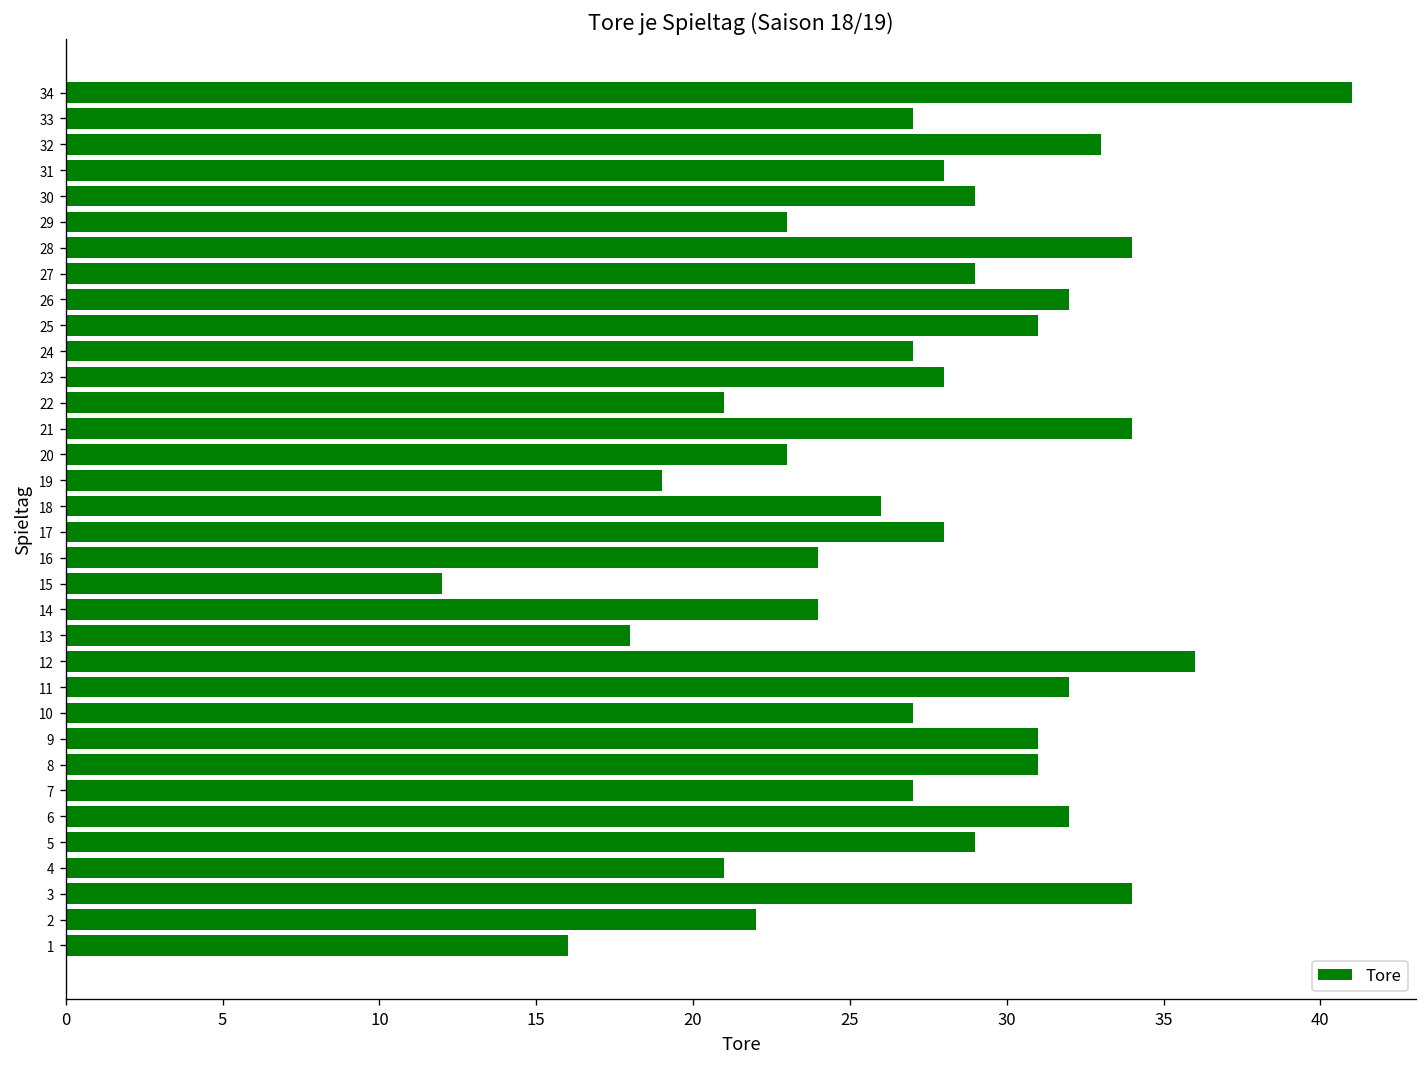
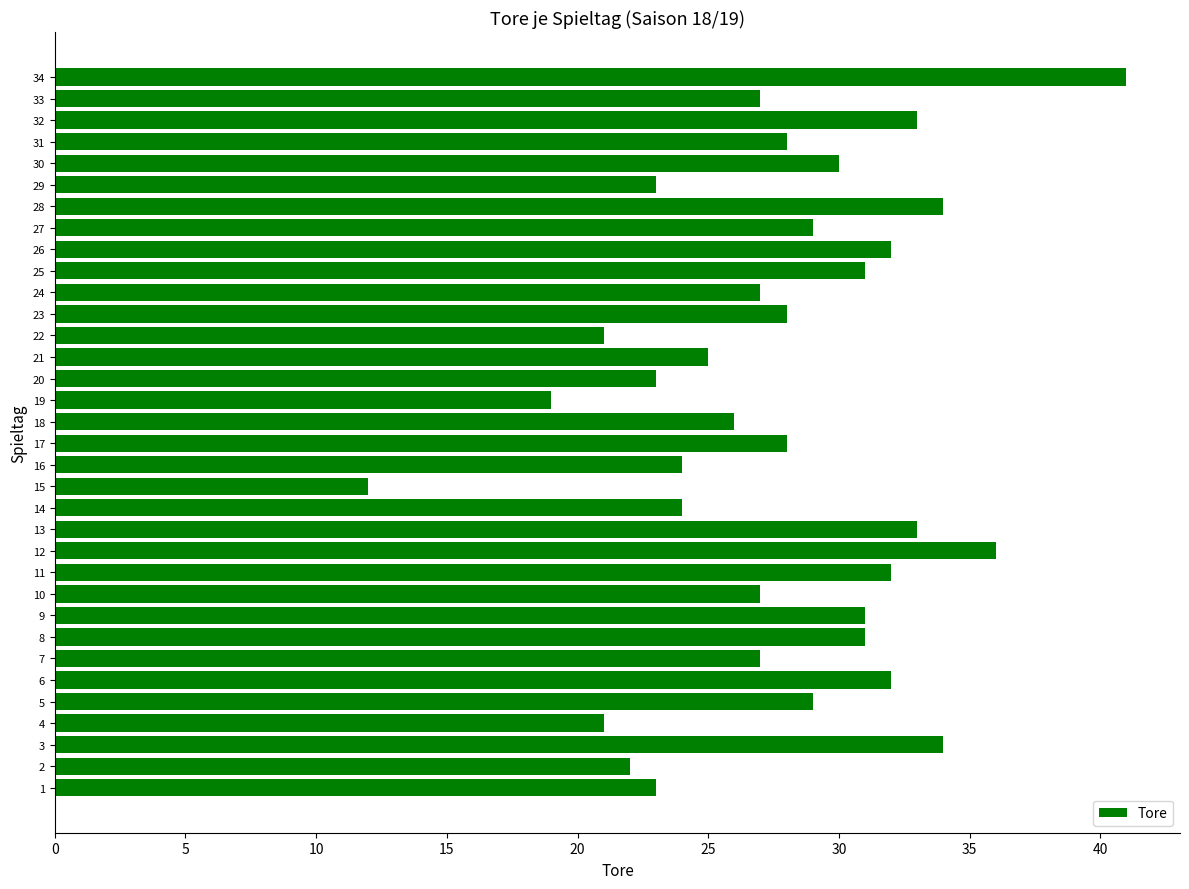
30: 29 -> 30
21: 34 -> 25
13: 18 -> 33
1: 16 -> 23
